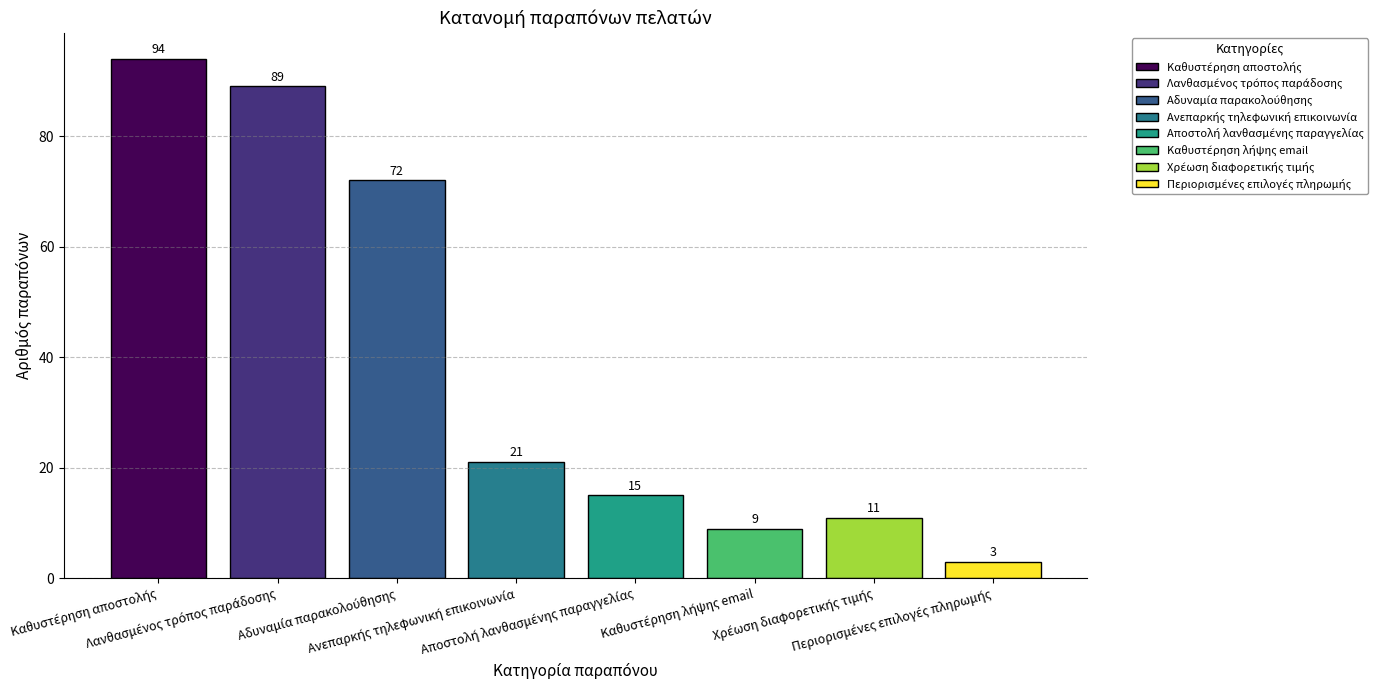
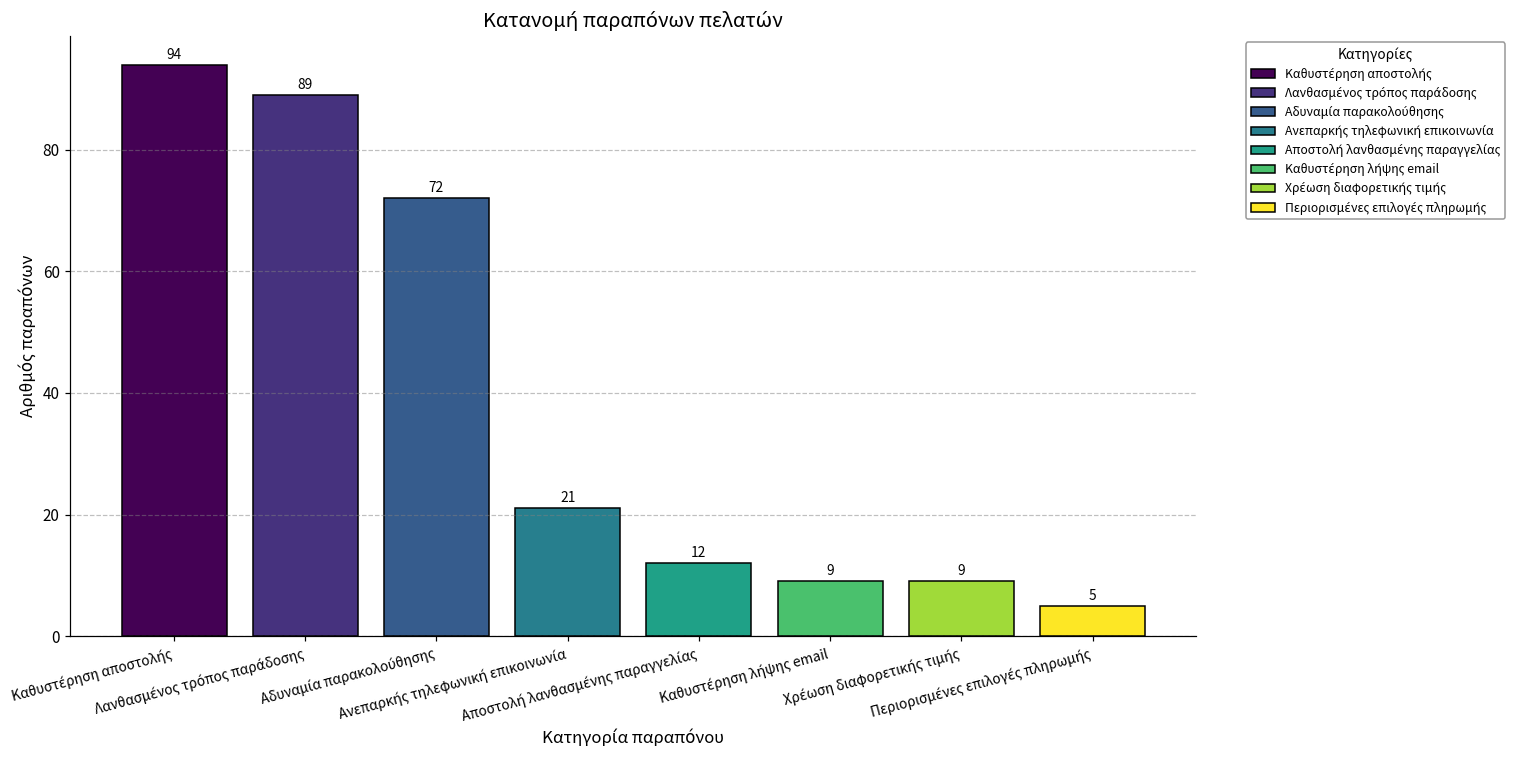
Αποστολή λανθασμένης παραγγελίας: 15 -> 12
Χρέωση διαφορετικής τιμής: 11 -> 9
Περιορισμένες επιλογές πληρωμής: 3 -> 5
